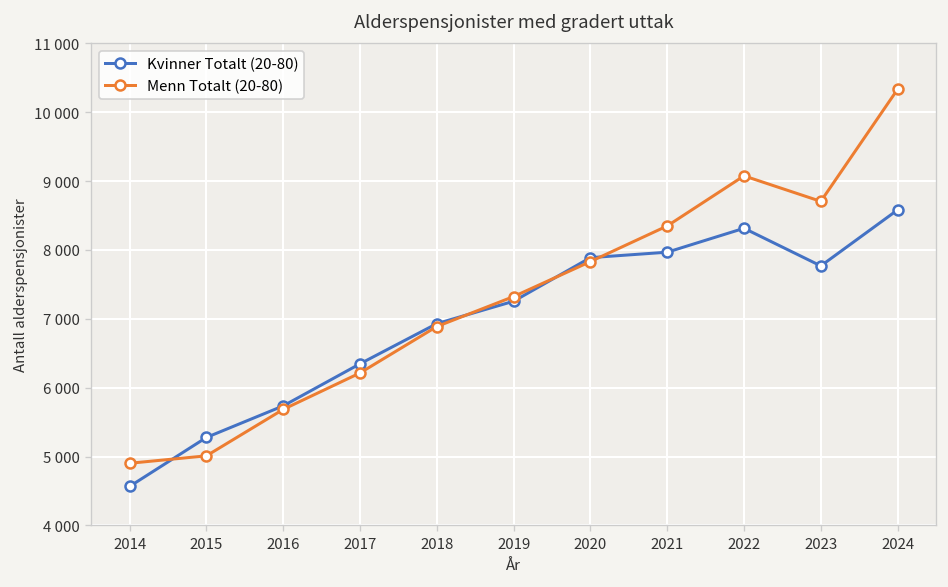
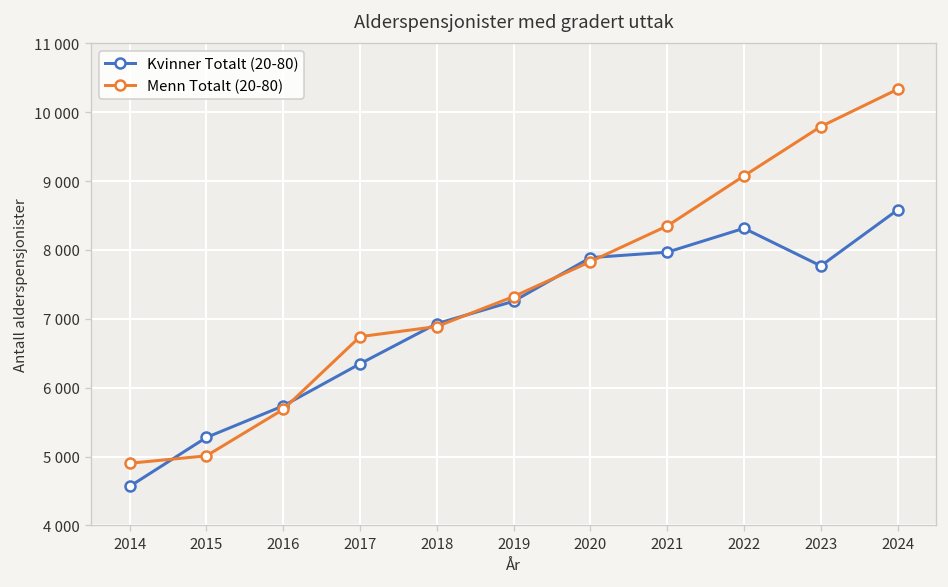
Menn Totalt (20-80), 2017: 6200 -> 6700
Menn Totalt (20-80), 2023: 8700 -> 9800
